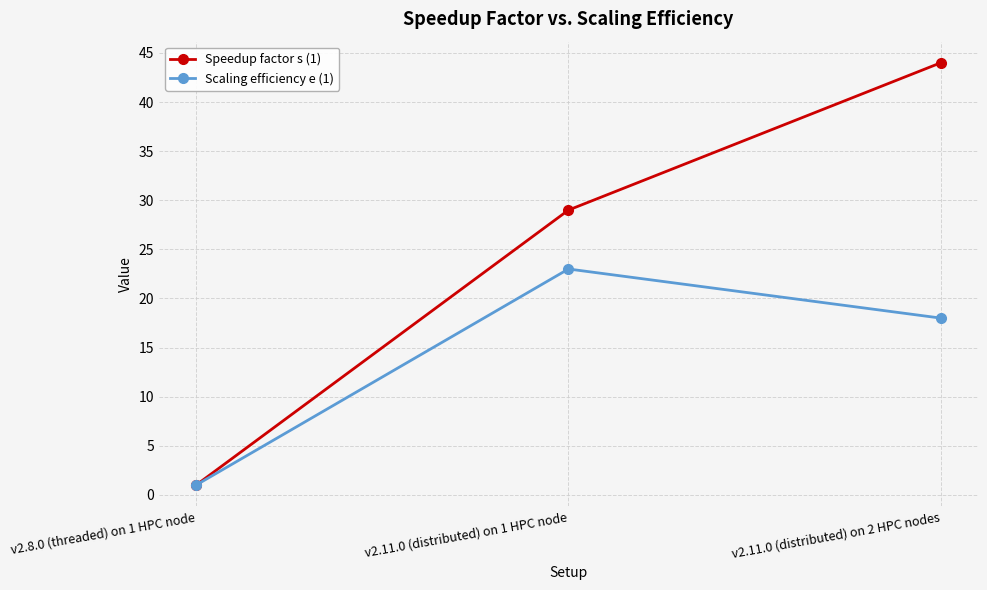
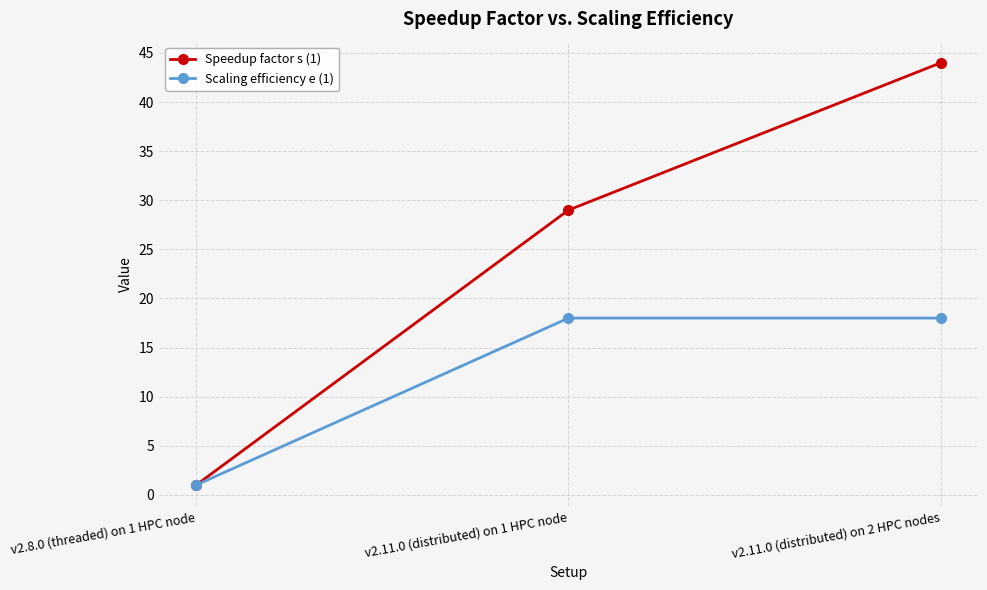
Scaling efficiency e (1), v2.11.0 (distributed) on 1 HPC node: 23 -> 18
